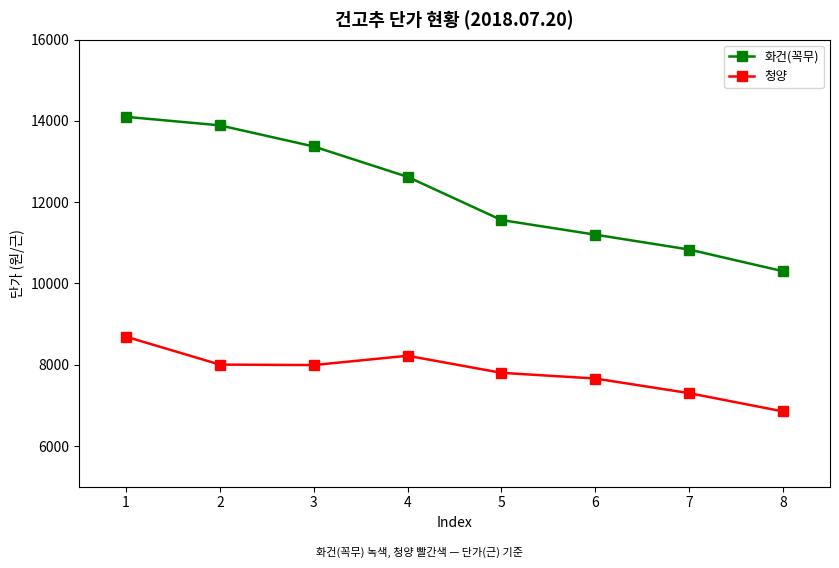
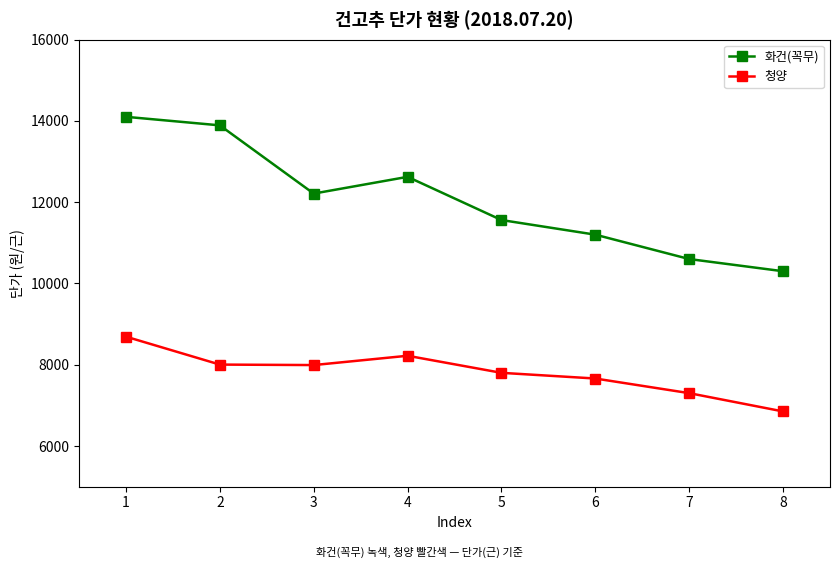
화건(꼭무), 3: 13400 -> 12200
화건(꼭무), 7: 10800 -> 10600
